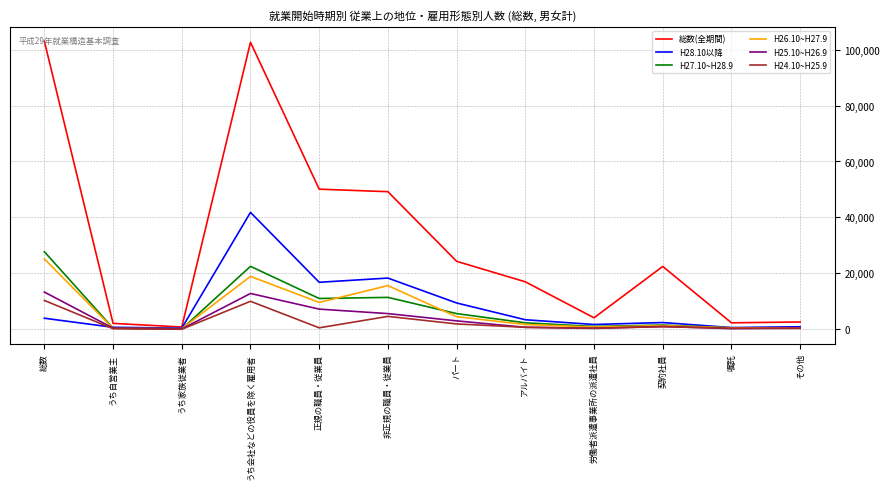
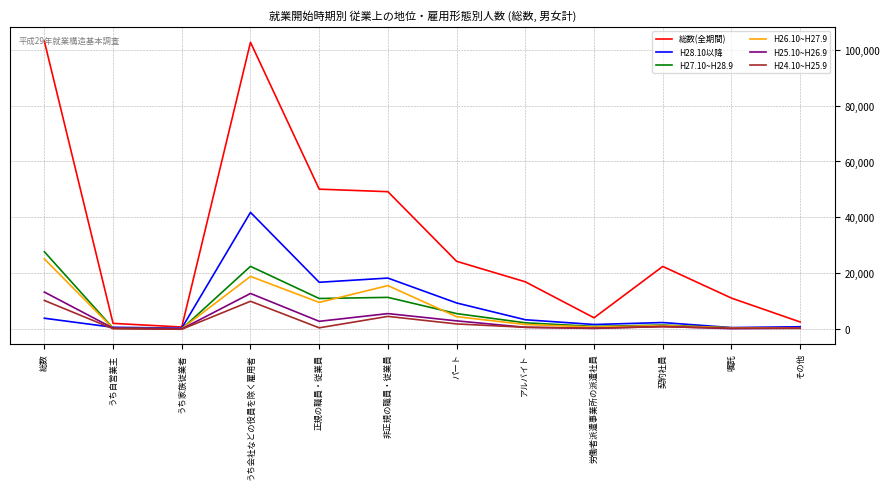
H25.10~H26.9, 正規の職員・従業員: 7,000 -> 3,000
総数(全期間), 嘱託: 2,000 -> 11,000
